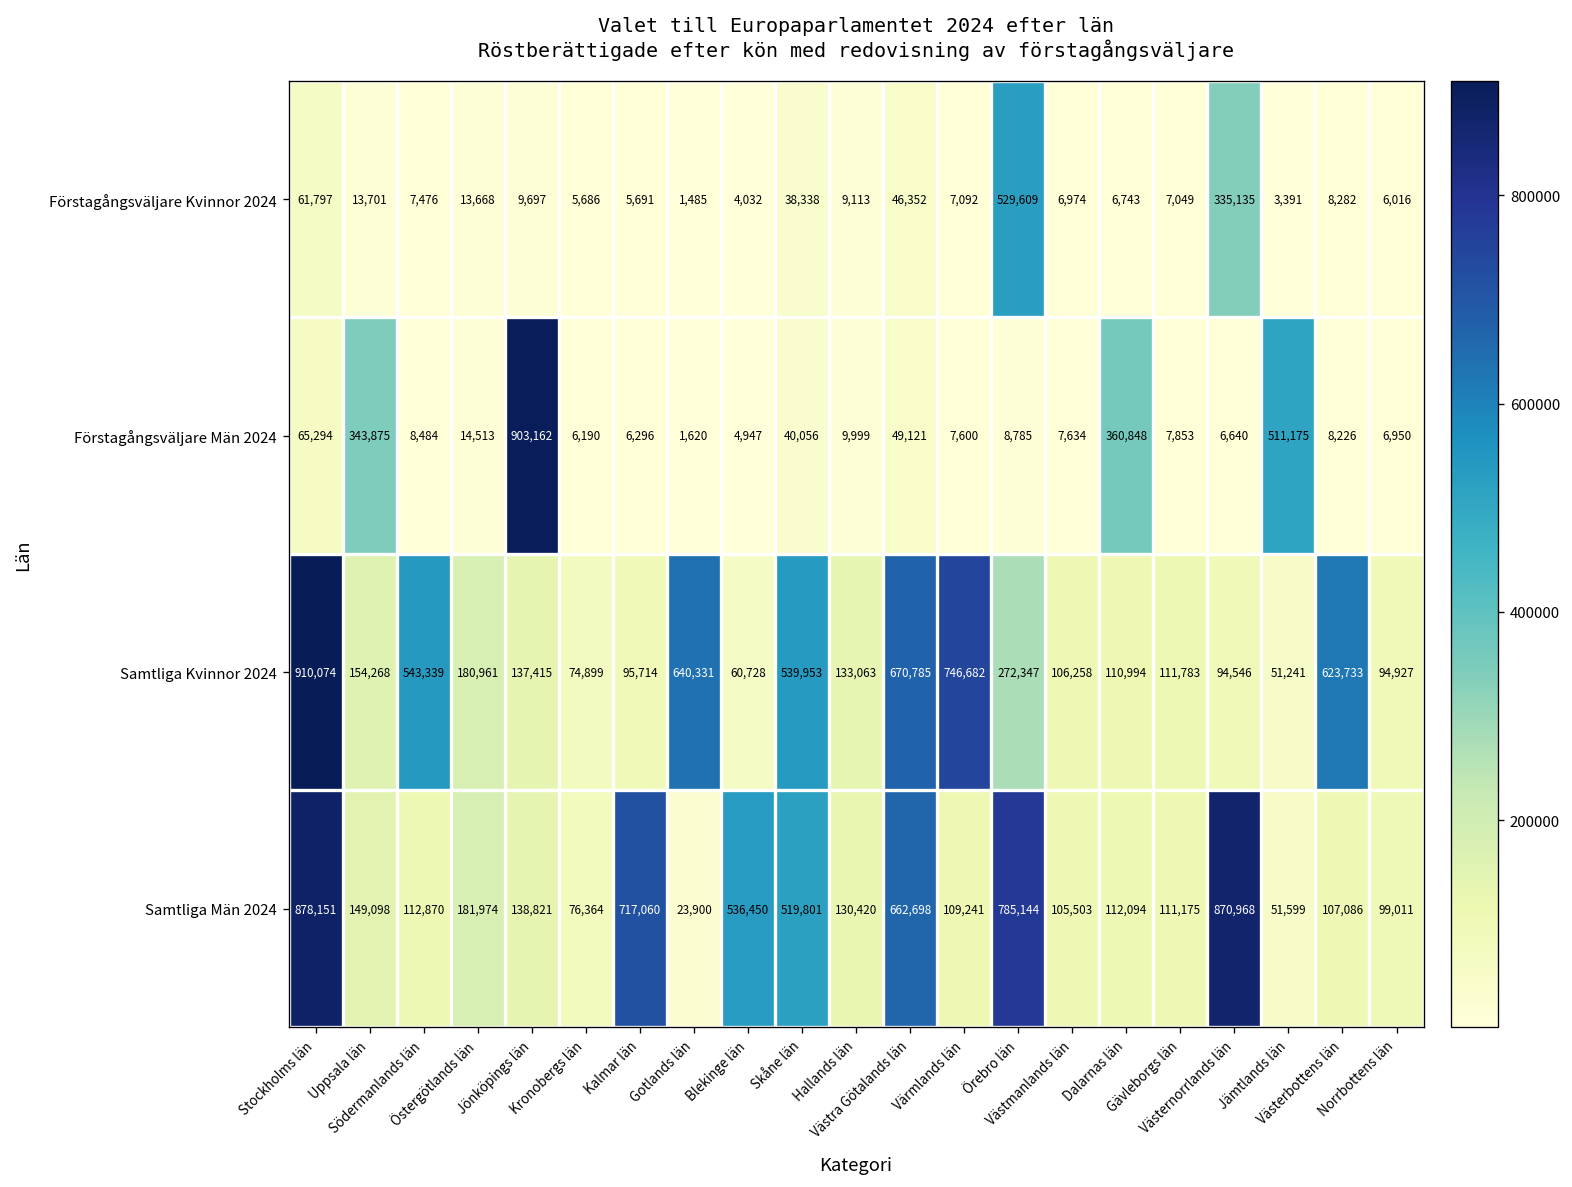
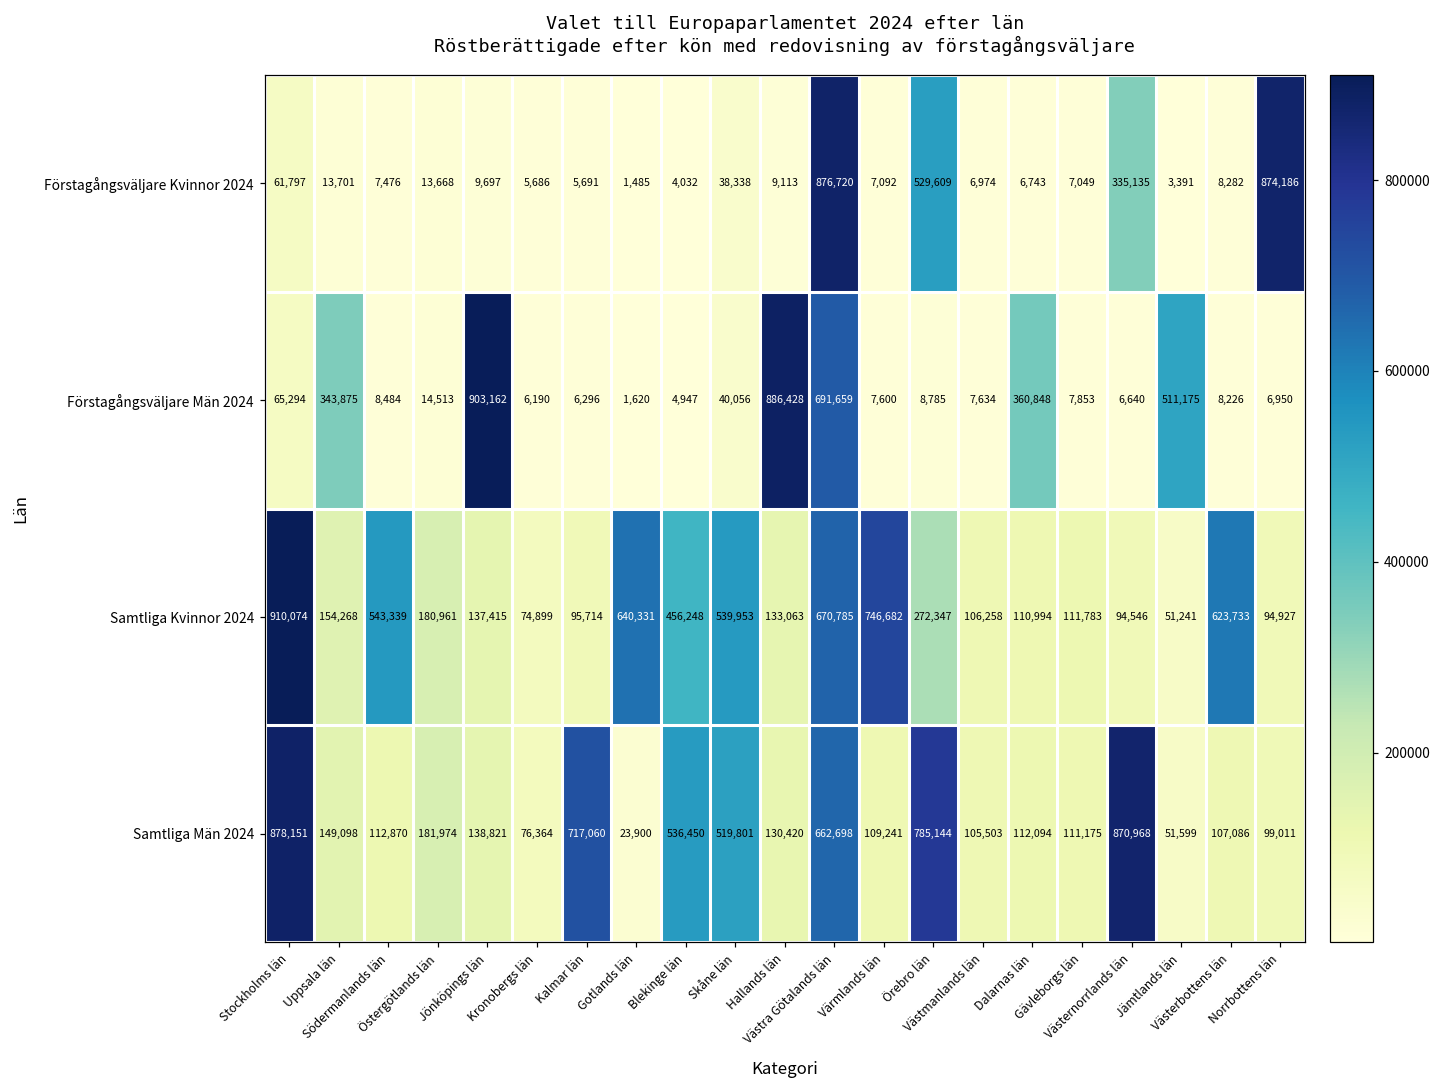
Förstagångsväljare Kvinnor 2024, Västra Götalands län: 46,352 -> 876,720
Förstagångsväljare Kvinnor 2024, Norrbottens län: 6,016 -> 874,186
Förstagångsväljare Män 2024, Hallands län: 9,999 -> 886,428
Förstagångsväljare Män 2024, Västra Götalands län: 49,121 -> 691,659
Samtliga Kvinnor 2024, Blekinge län: 60,728 -> 456,248
